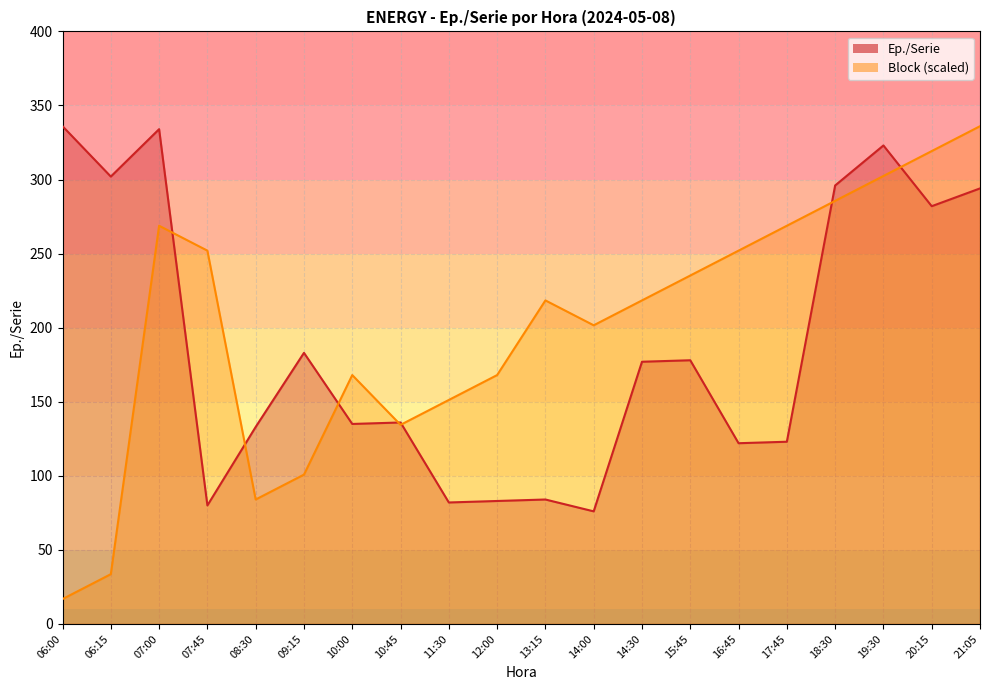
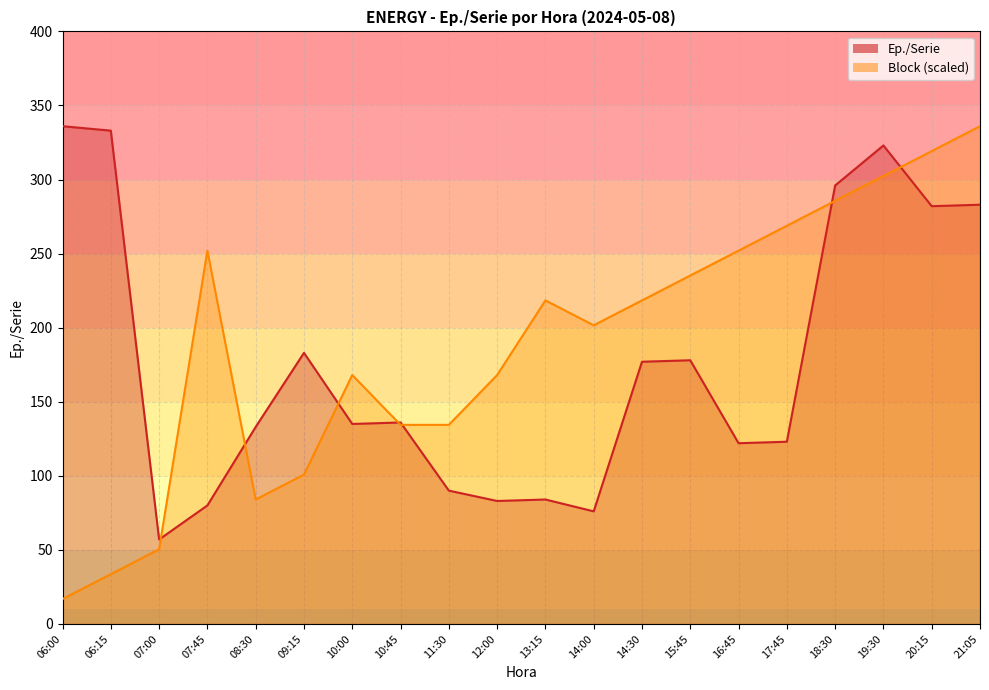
Ep./Serie, 06:15: 302 -> 333
Ep./Serie, 07:00: 334 -> 57
Block (scaled), 07:00: 269 -> 50
Ep./Serie, 11:30: 82 -> 90
Block (scaled), 11:30: 151 -> 134
Ep./Serie, 21:05: 294 -> 283
